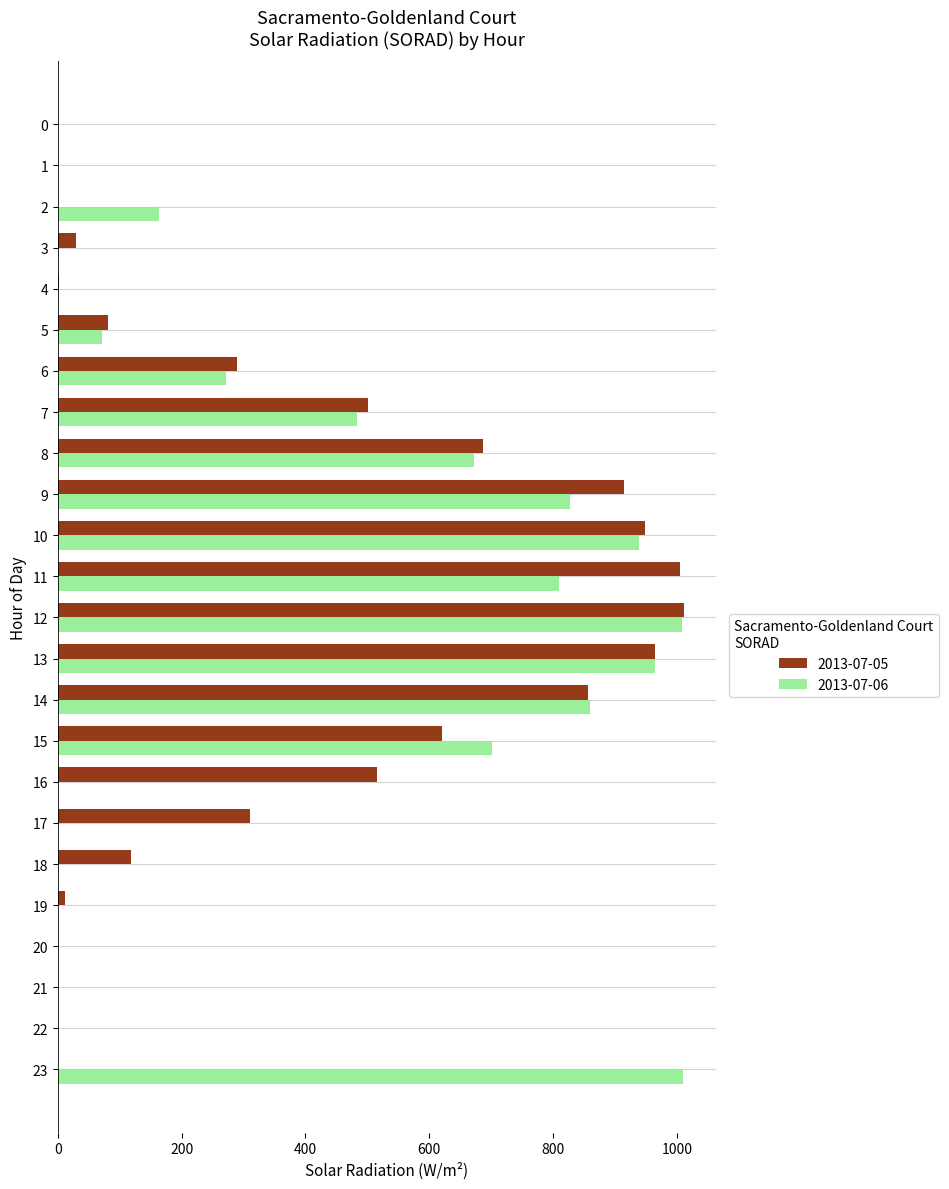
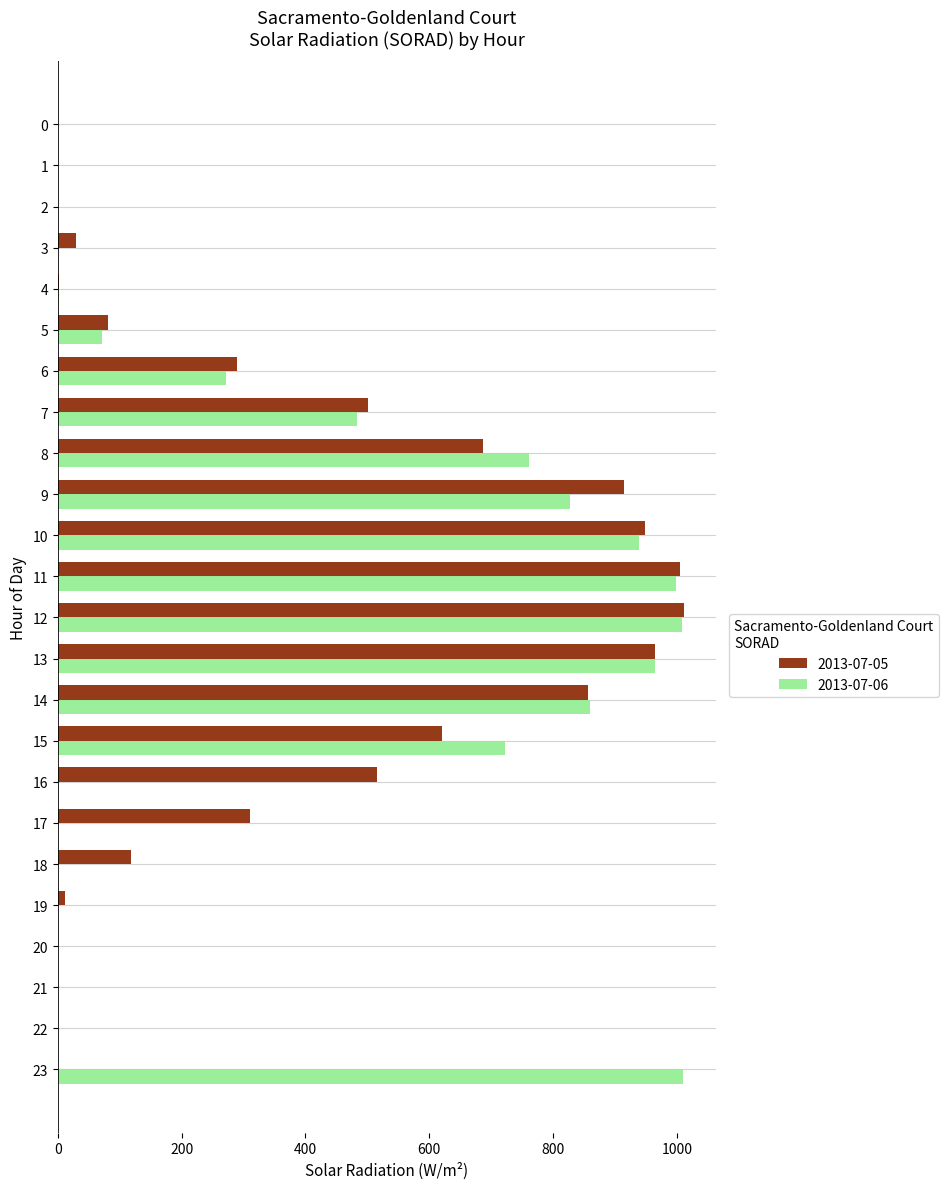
2013-07-06, 2: 160 -> 0
2013-07-06, 8: 670 -> 760
2013-07-06, 11: 810 -> 1000
2013-07-06, 15: 700 -> 720
